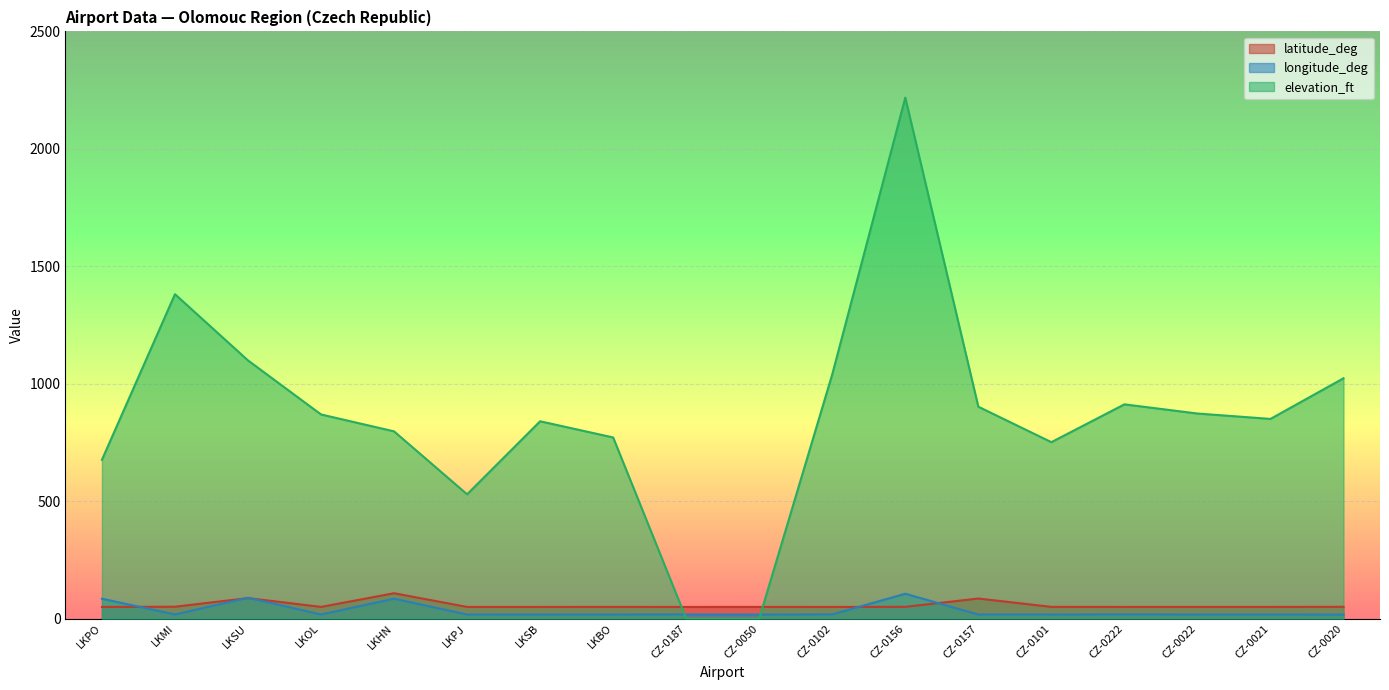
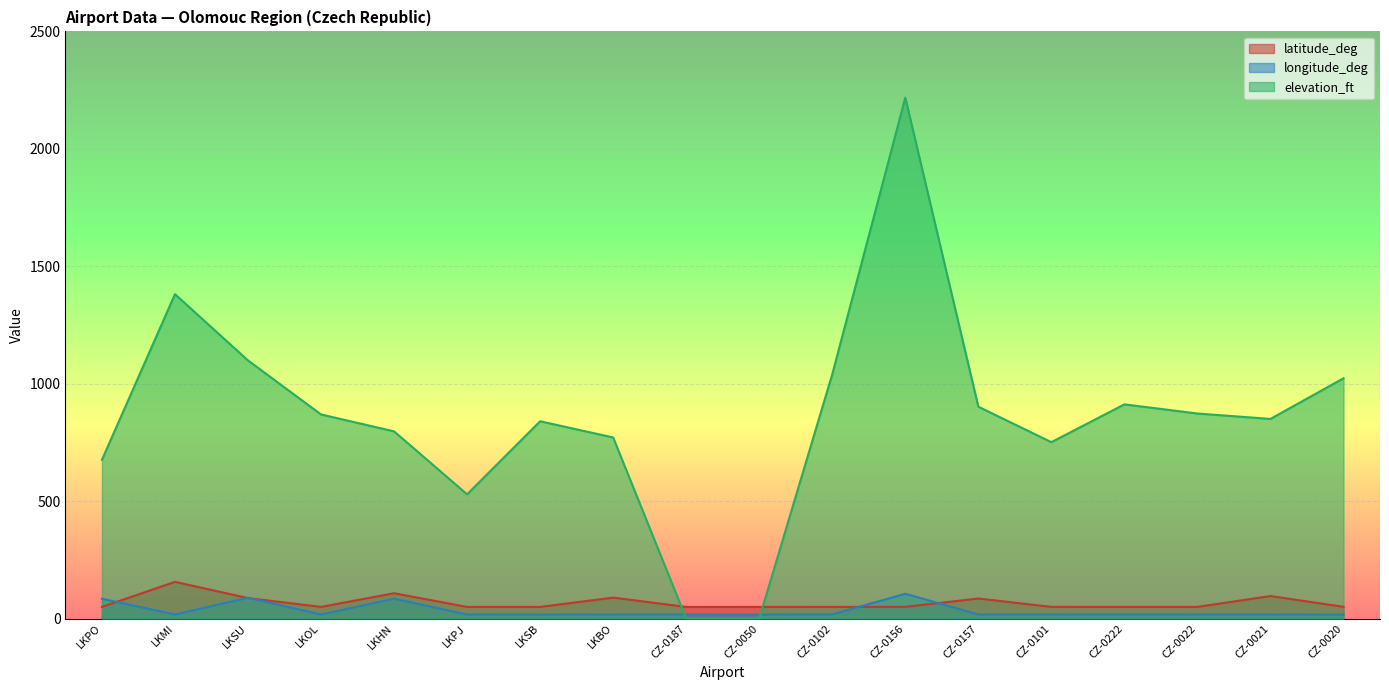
latitude_deg, LKMI: 50 -> 160
latitude_deg, LKBO: 50 -> 90
latitude_deg, CZ-0021: 50 -> 100
